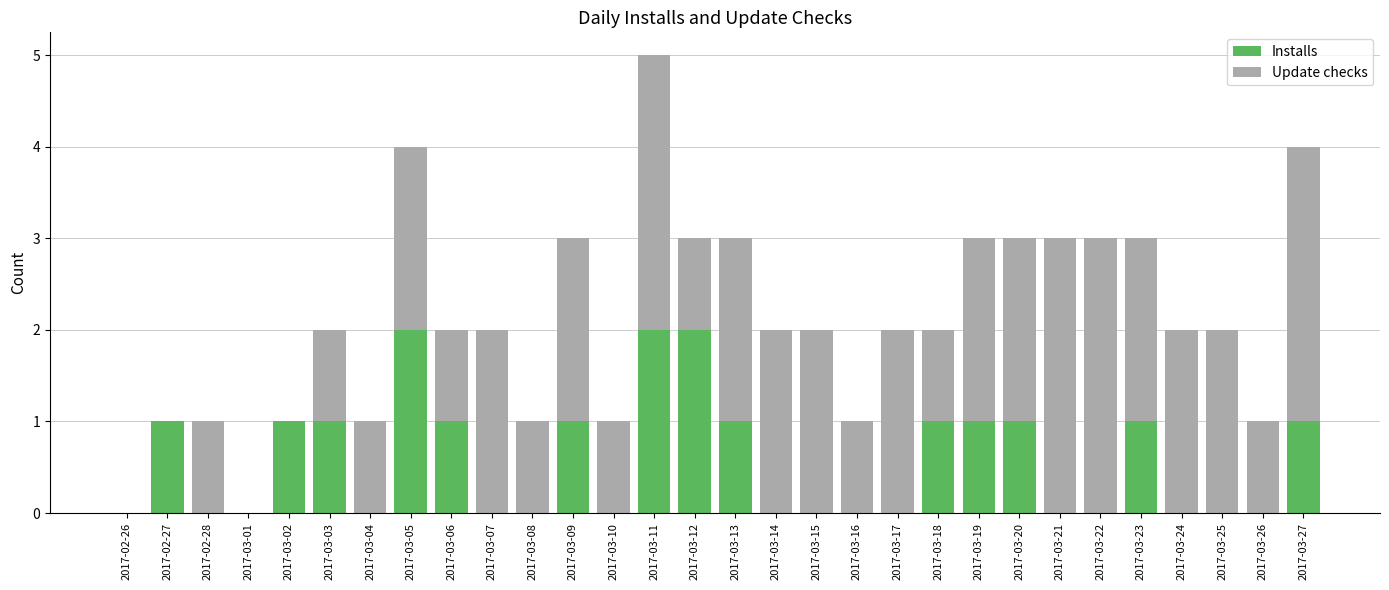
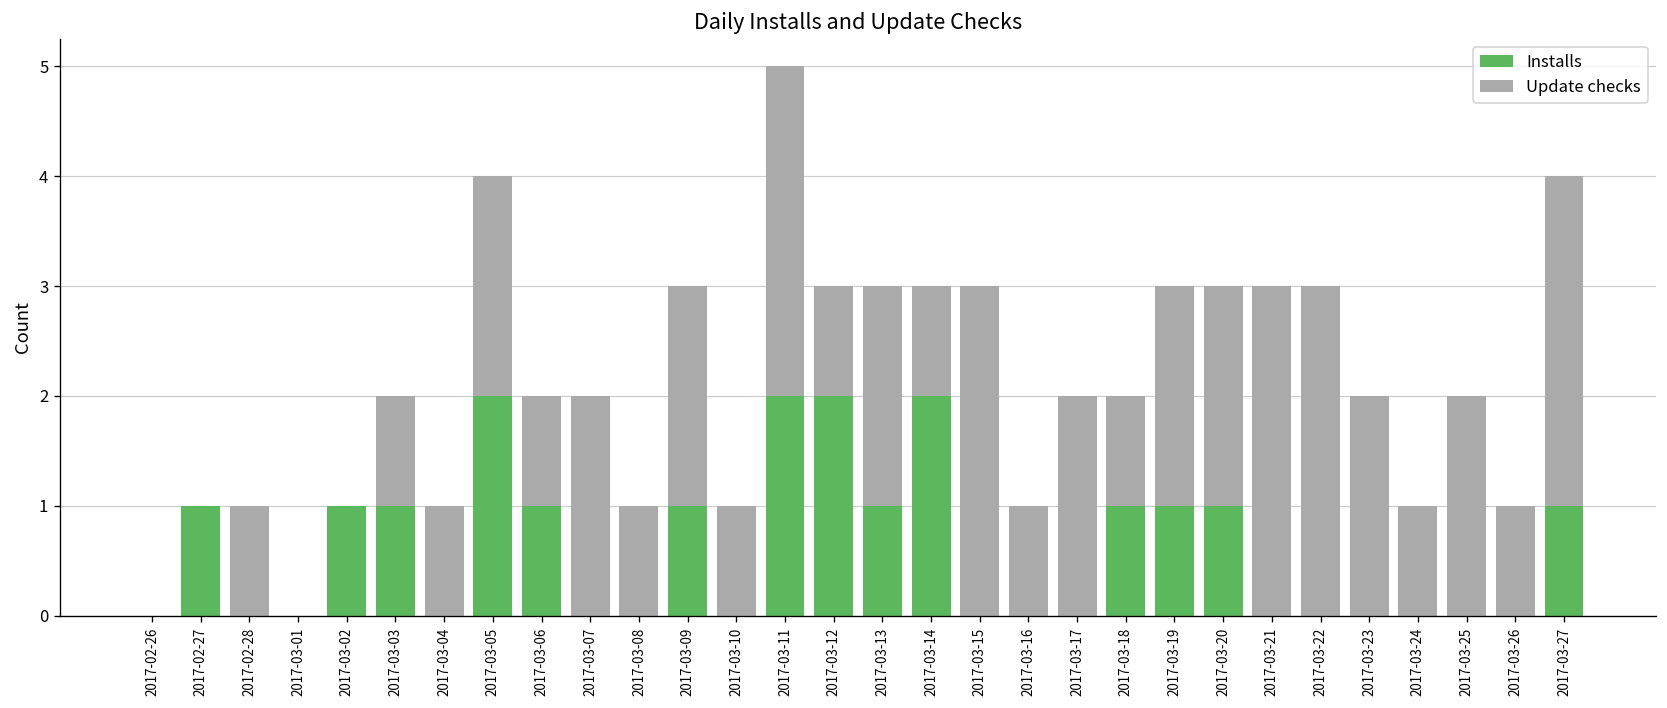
Installs, 2017-03-14: 0 -> 2
Update checks, 2017-03-14: 2 -> 1
Update checks, 2017-03-15: 2 -> 3
Installs, 2017-03-23: 1 -> 0
Update checks, 2017-03-24: 2 -> 1
